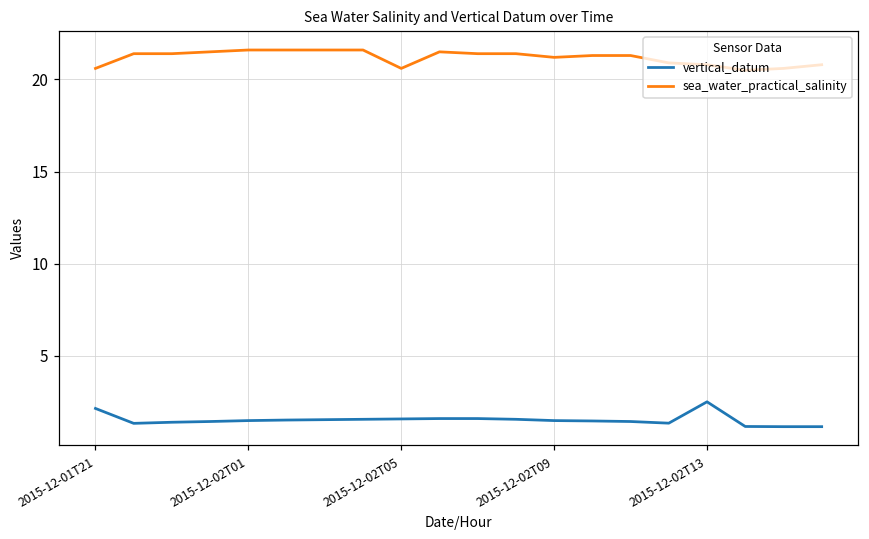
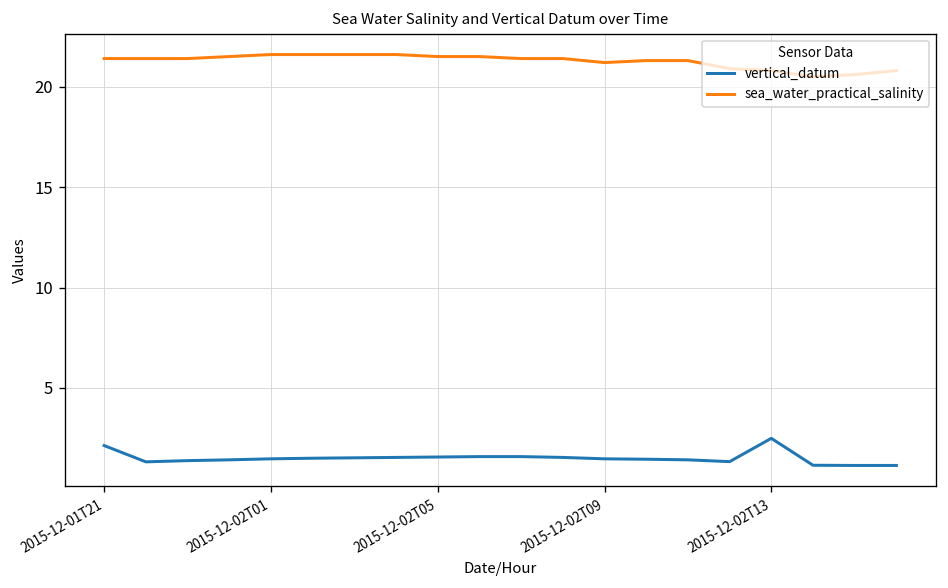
sea_water_practical_salinity, 2015-12-01T21: 20.6 -> 21.4
sea_water_practical_salinity, 2015-12-02T05: 20.6 -> 21.5
